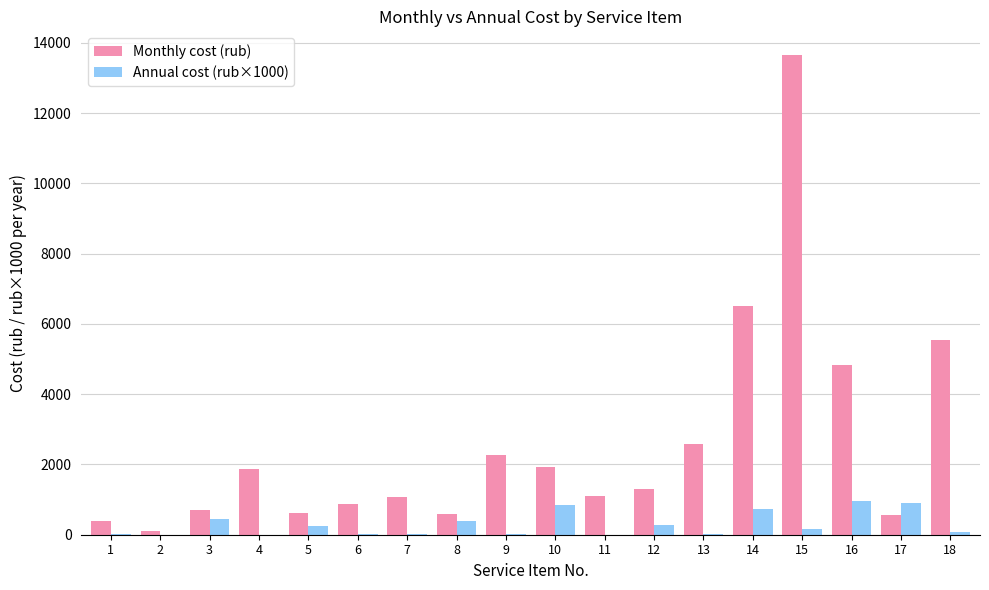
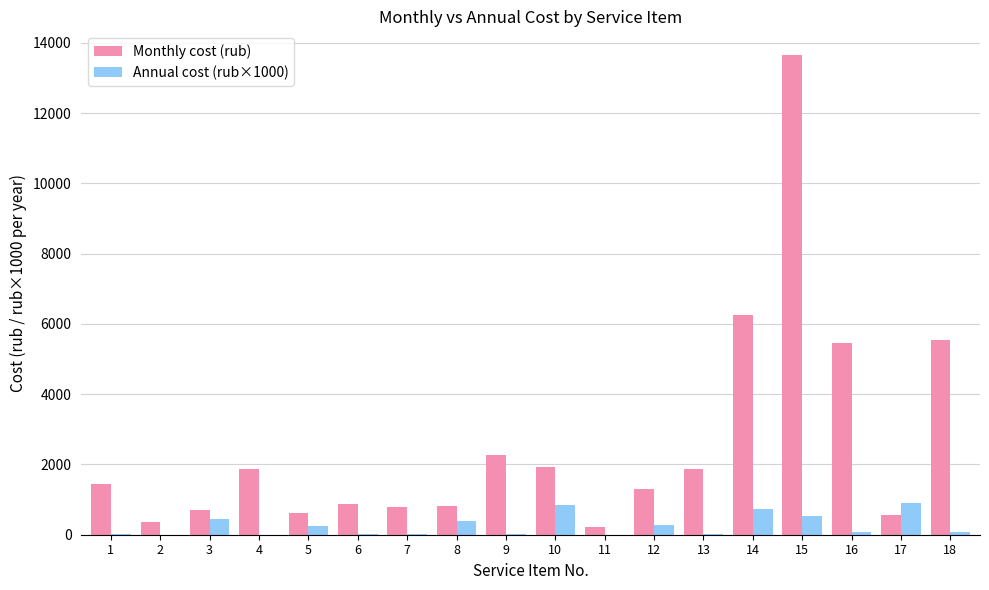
Monthly cost (rub), 1: 400 -> 1400
Monthly cost (rub), 2: 100 -> 300
Monthly cost (rub), 7: 1100 -> 800
Monthly cost (rub), 8: 600 -> 800
Monthly cost (rub), 11: 1100 -> 200
Monthly cost (rub), 13: 2600 -> 1900
Monthly cost (rub), 14: 6500 -> 6300
Annual cost (rub×1000), 15: 200 -> 500
Monthly cost (rub), 16: 4800 -> 5500
Annual cost (rub×1000), 16: 1000 -> 100
